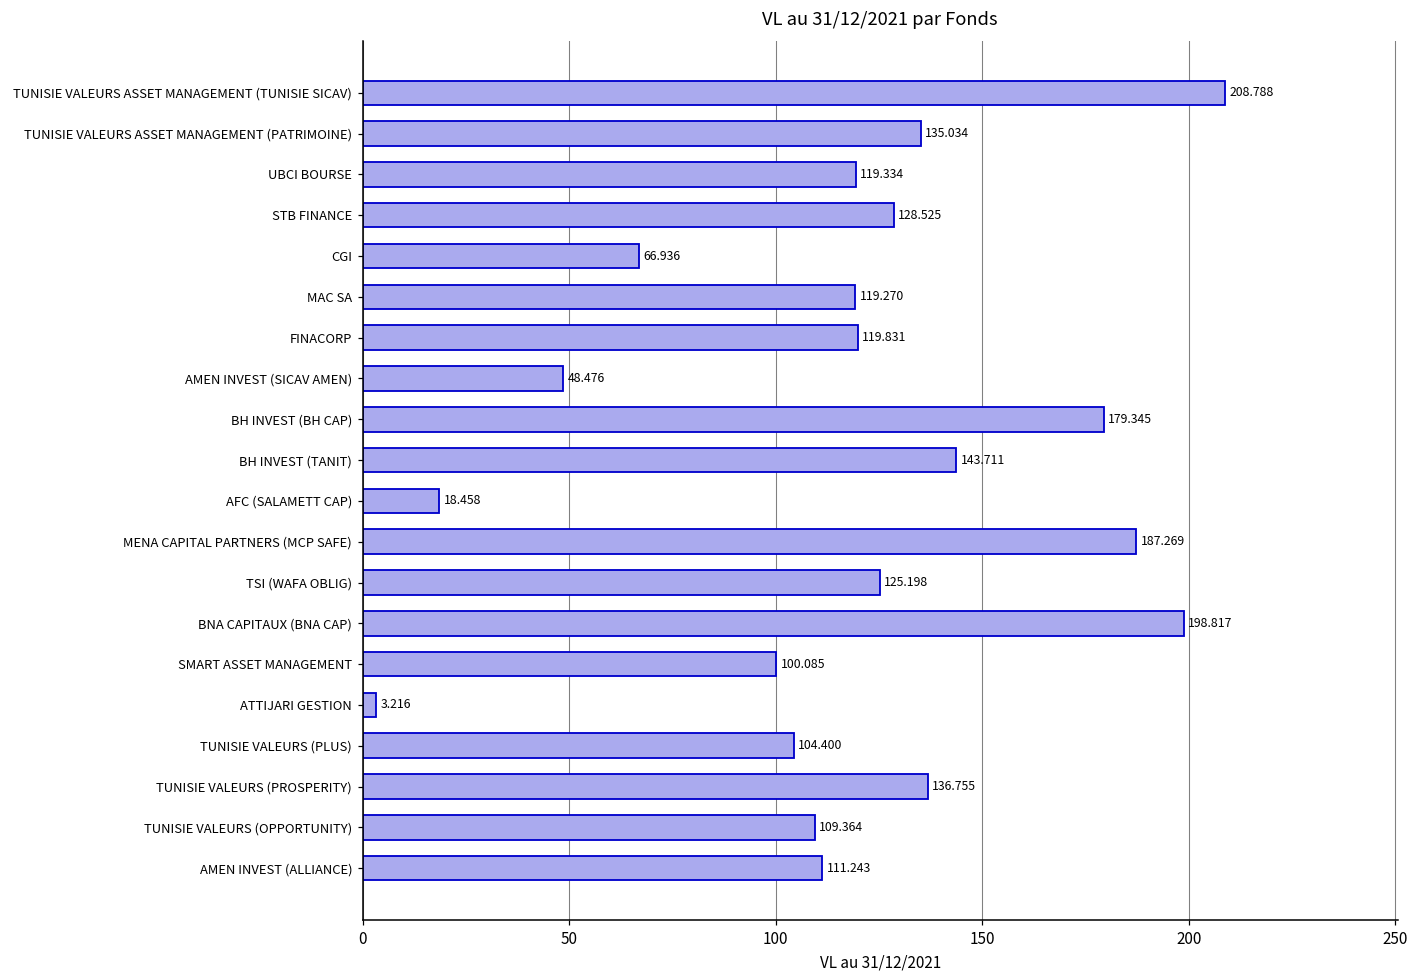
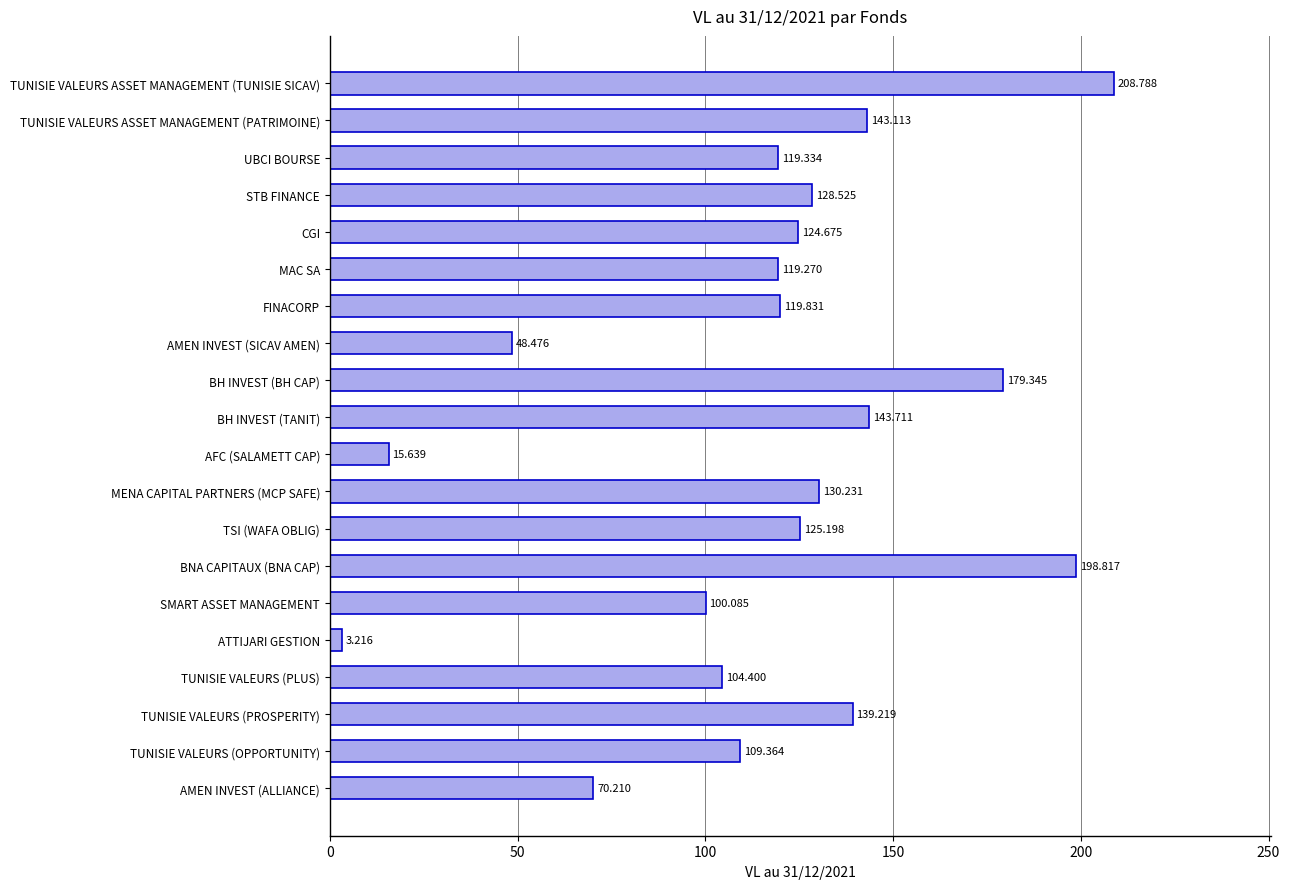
TUNISIE VALEURS ASSET MANAGEMENT (PATRIMOINE): 135.034 -> 143.113
CGI: 66.936 -> 124.675
AFC (SALAMETT CAP): 18.458 -> 15.639
MENA CAPITAL PARTNERS (MCP SAFE): 187.269 -> 130.231
TUNISIE VALEURS (PROSPERITY): 136.755 -> 139.219
AMEN INVEST (ALLIANCE): 111.243 -> 70.210
